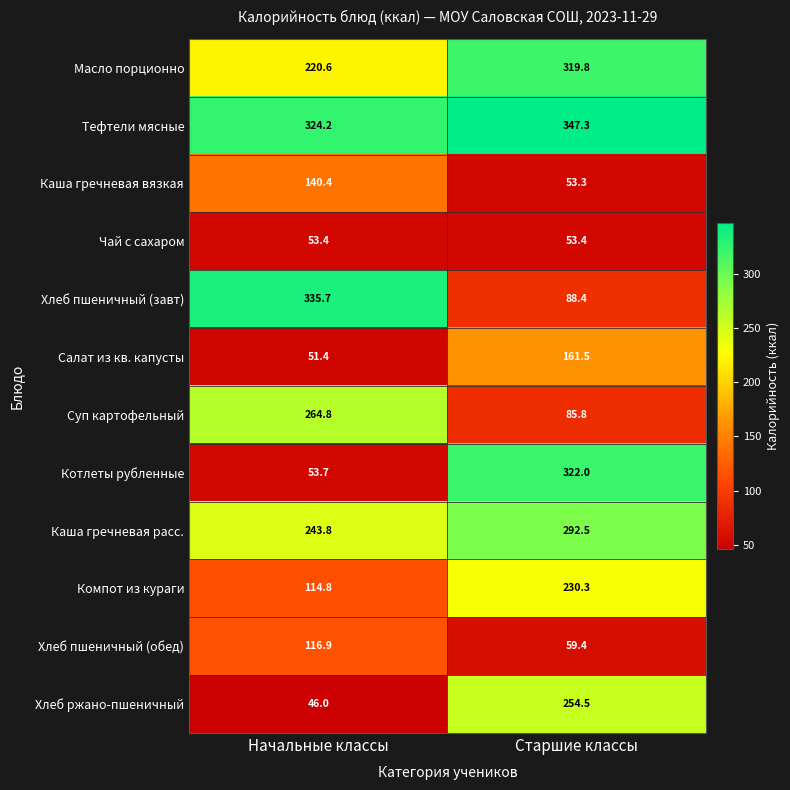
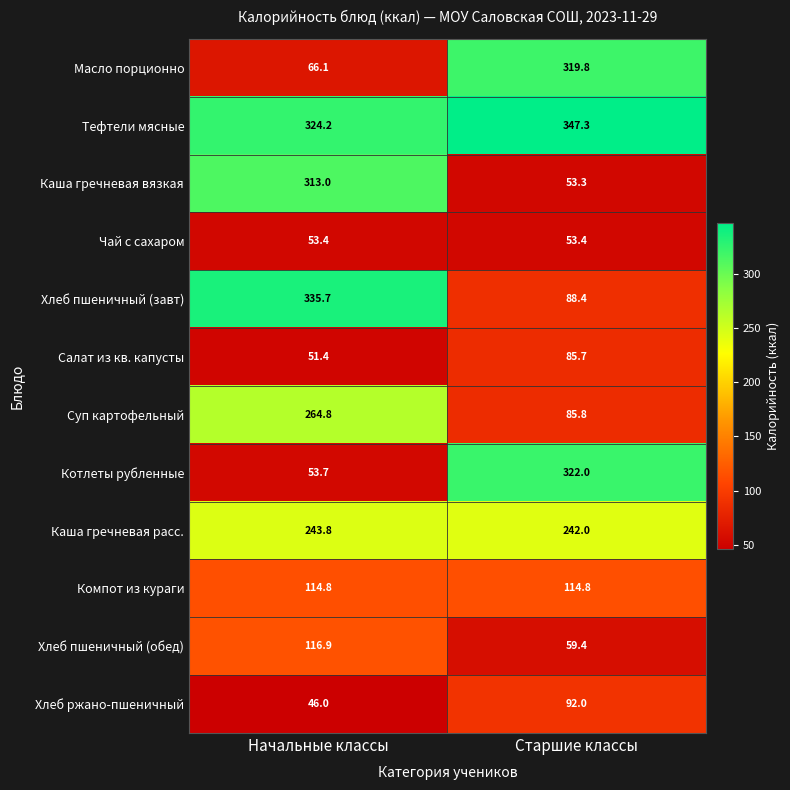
Масло порционно, Начальные классы: 220.6 -> 66.1
Каша гречневая вязкая, Начальные классы: 140.4 -> 313.0
Салат из кв. капусты, Старшие классы: 161.5 -> 85.7
Каша гречневая расс., Старшие классы: 292.5 -> 242.0
Компот из кураги, Старшие классы: 230.3 -> 114.8
Хлеб ржано-пшеничный, Старшие классы: 254.5 -> 92.0
